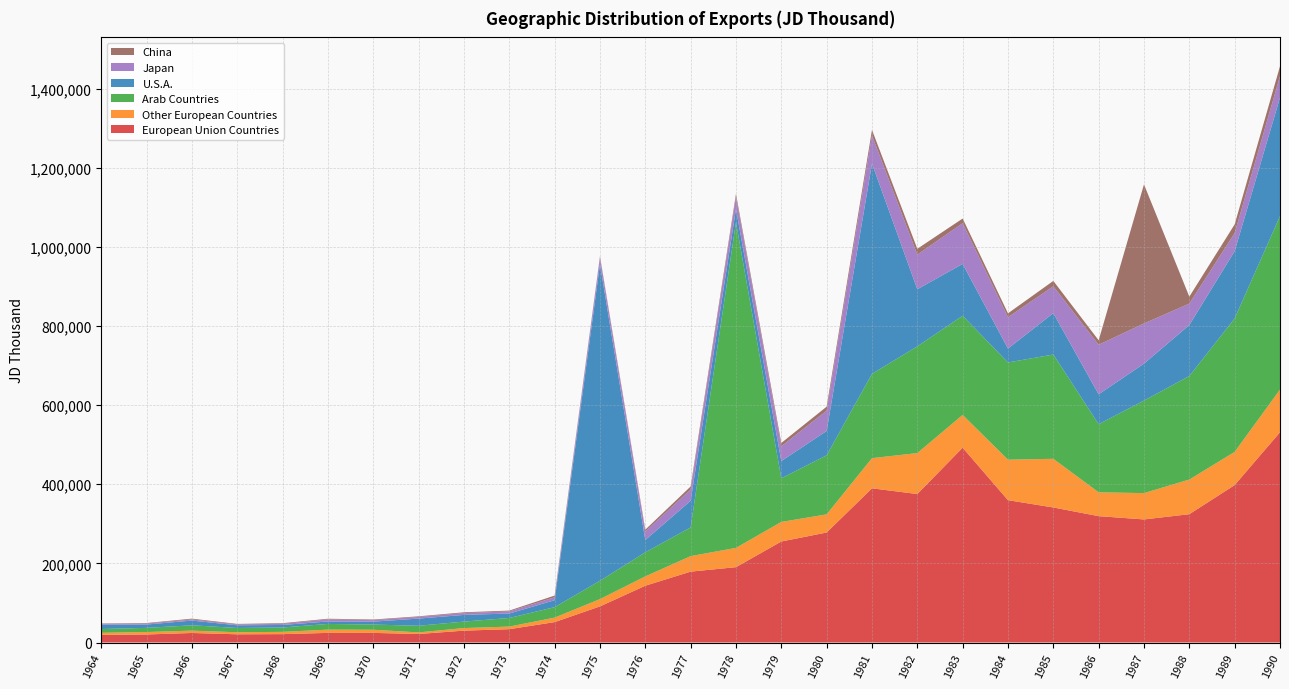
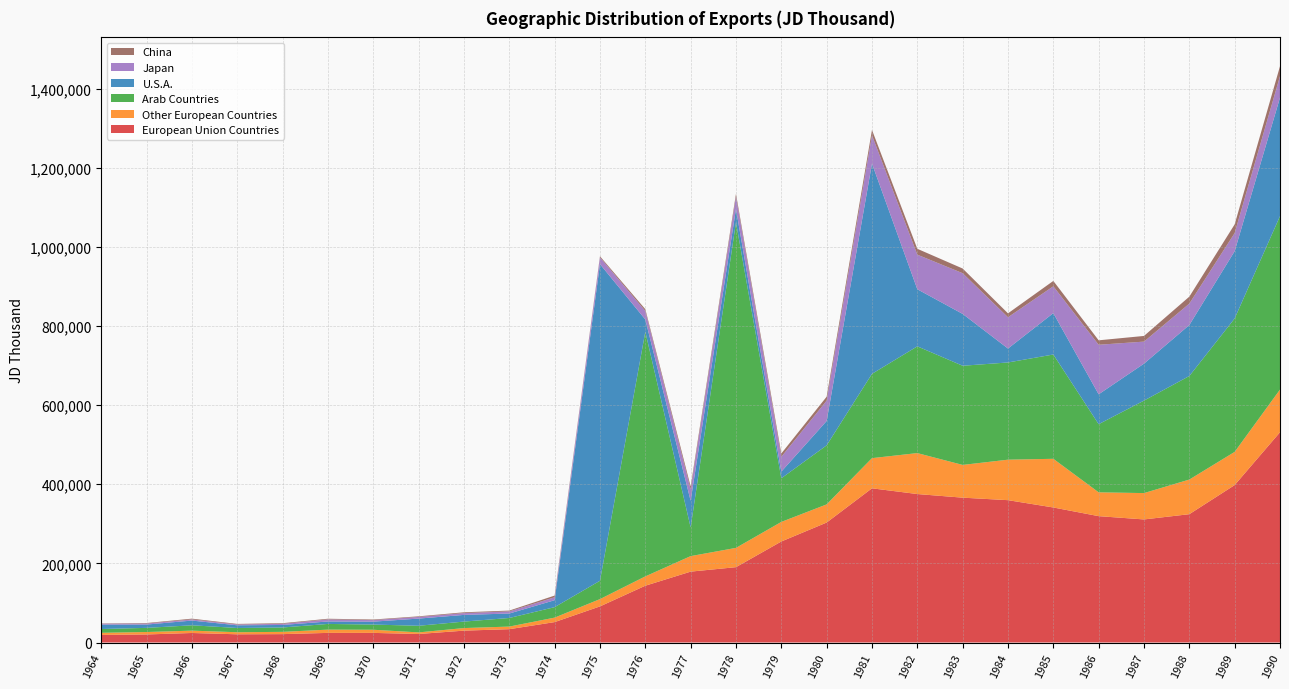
Arab Countries, 1976: 60,000 -> 620,000
U.S.A., 1979: 40,000 -> 20,000
European Union Countries, 1980: 280,000 -> 300,000
European Union Countries, 1983: 490,000 -> 370,000
Japan, 1987: 100,000 -> 60,000
China, 1987: 350,000 -> 10,000
